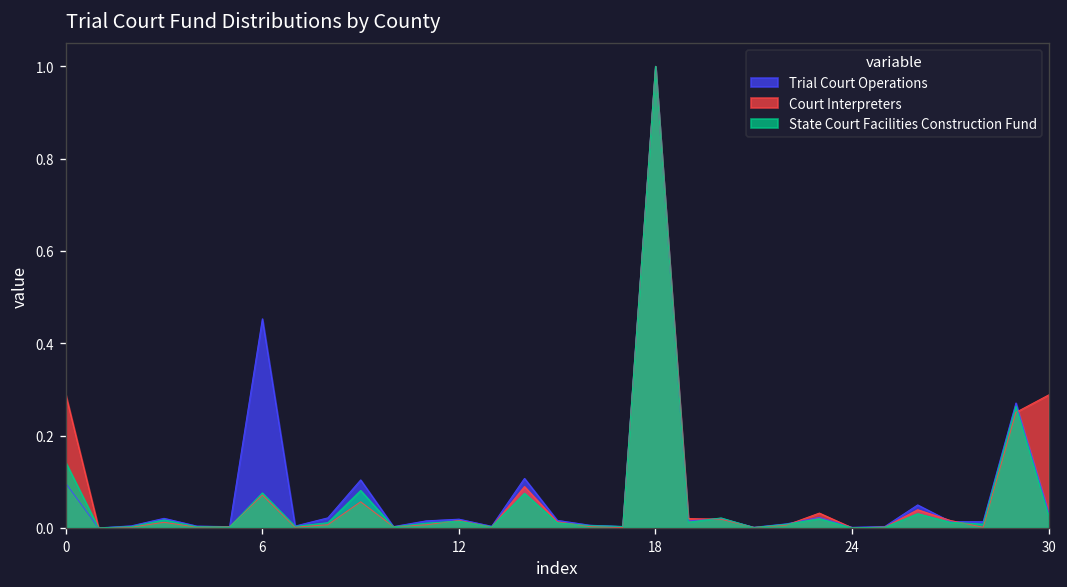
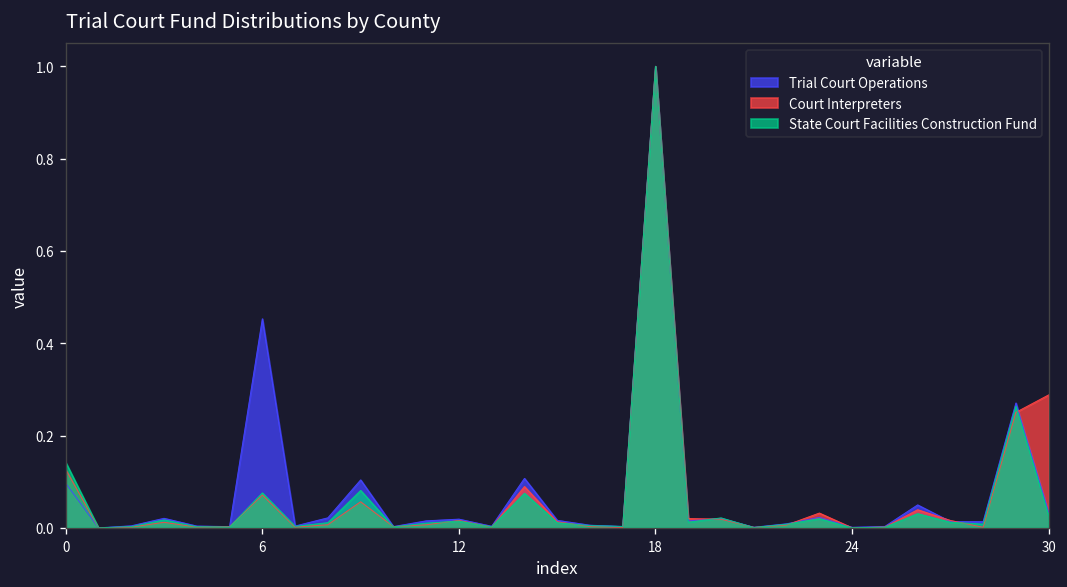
Court Interpreters, 0: 0.29 -> 0.13
